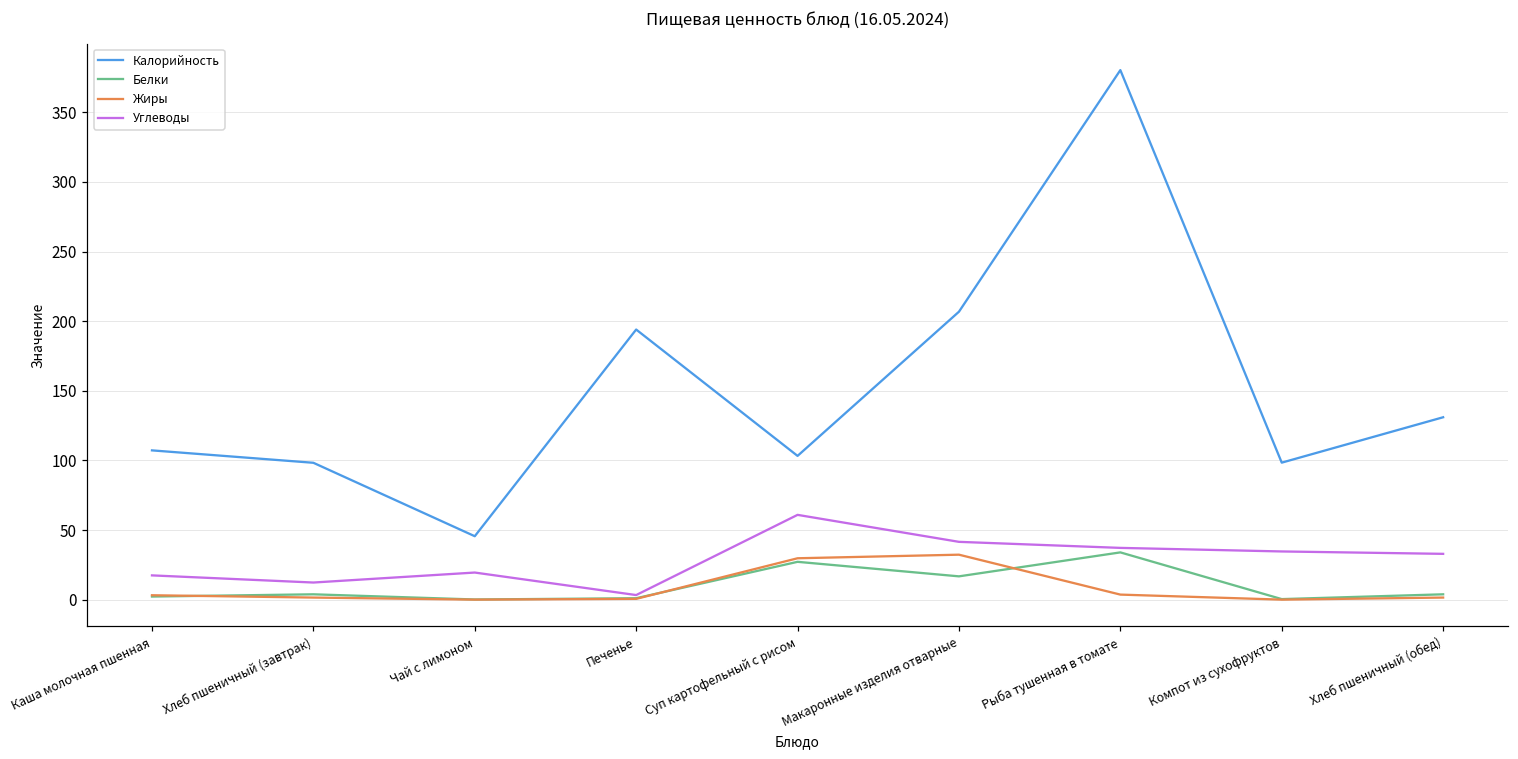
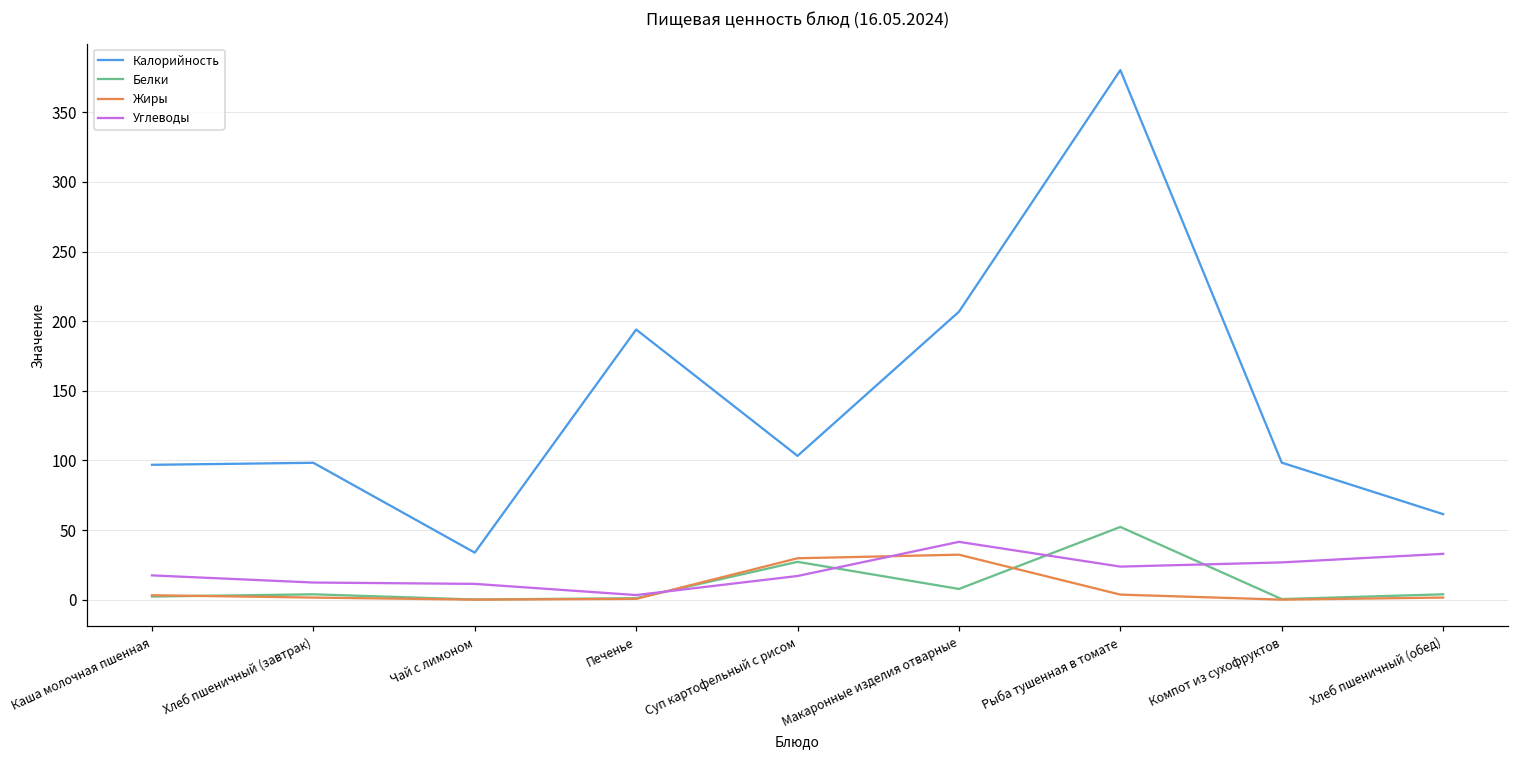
Калорийность, Каша молочная пшенная: 107 -> 97
Калорийность, Чай с лимоном: 46 -> 34
Углеводы, Чай с лимоном: 19 -> 11
Углеводы, Суп картофельный с рисом: 61 -> 17
Белки, Макаронные изделия отварные: 17 -> 8
Белки, Рыба тушенная в томате: 34 -> 52
Углеводы, Рыба тушенная в томате: 37 -> 24
Углеводы, Компот из сухофруктов: 35 -> 27
Калорийность, Хлеб пшеничный (обед): 131 -> 61
